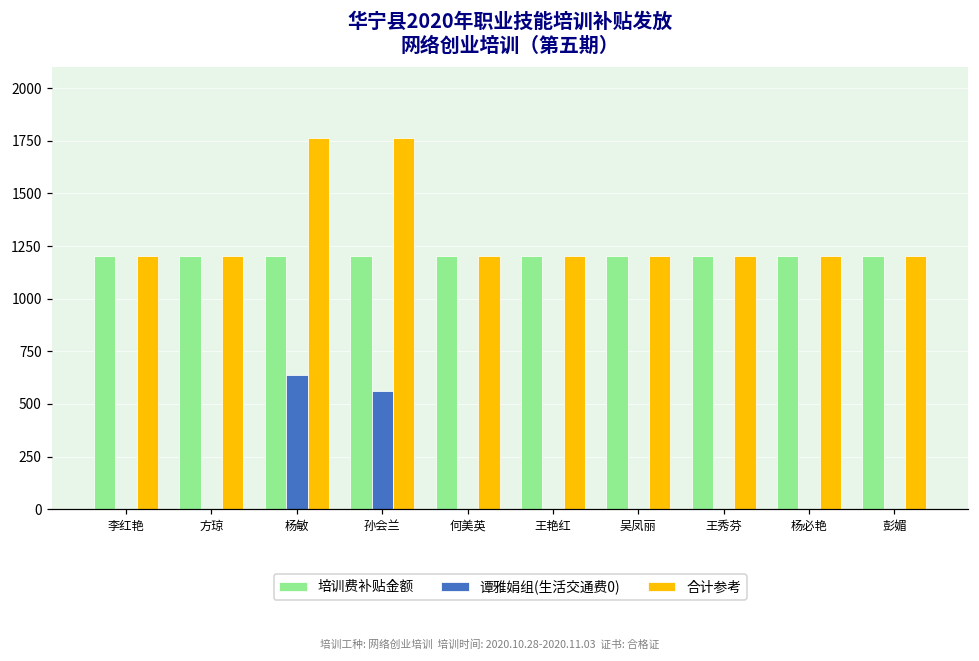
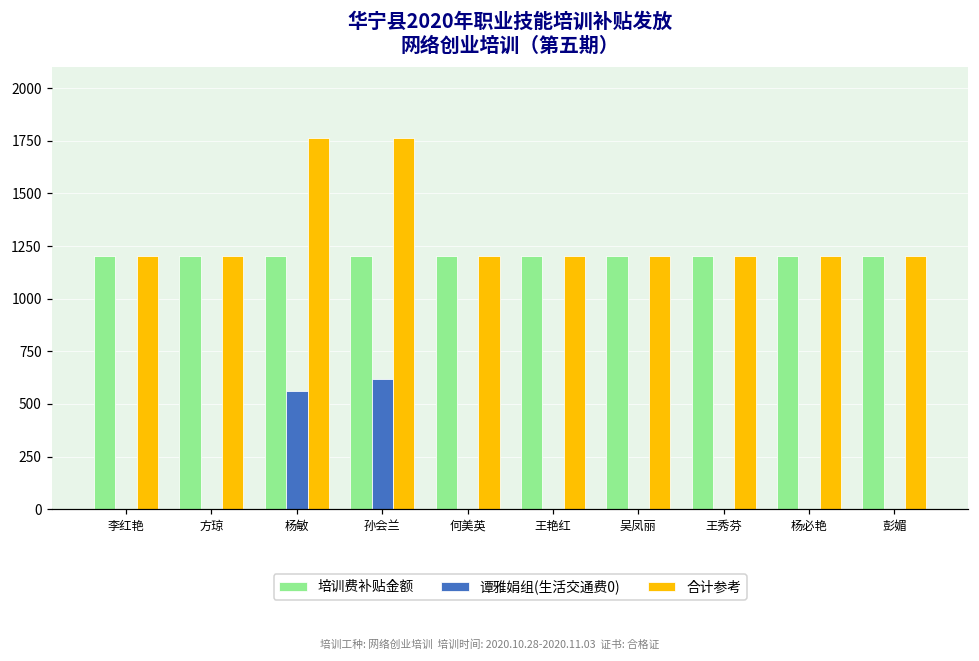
谭雅娟组(生活交通费0), 杨敏: 640 -> 560
谭雅娟组(生活交通费0), 孙会兰: 560 -> 620
